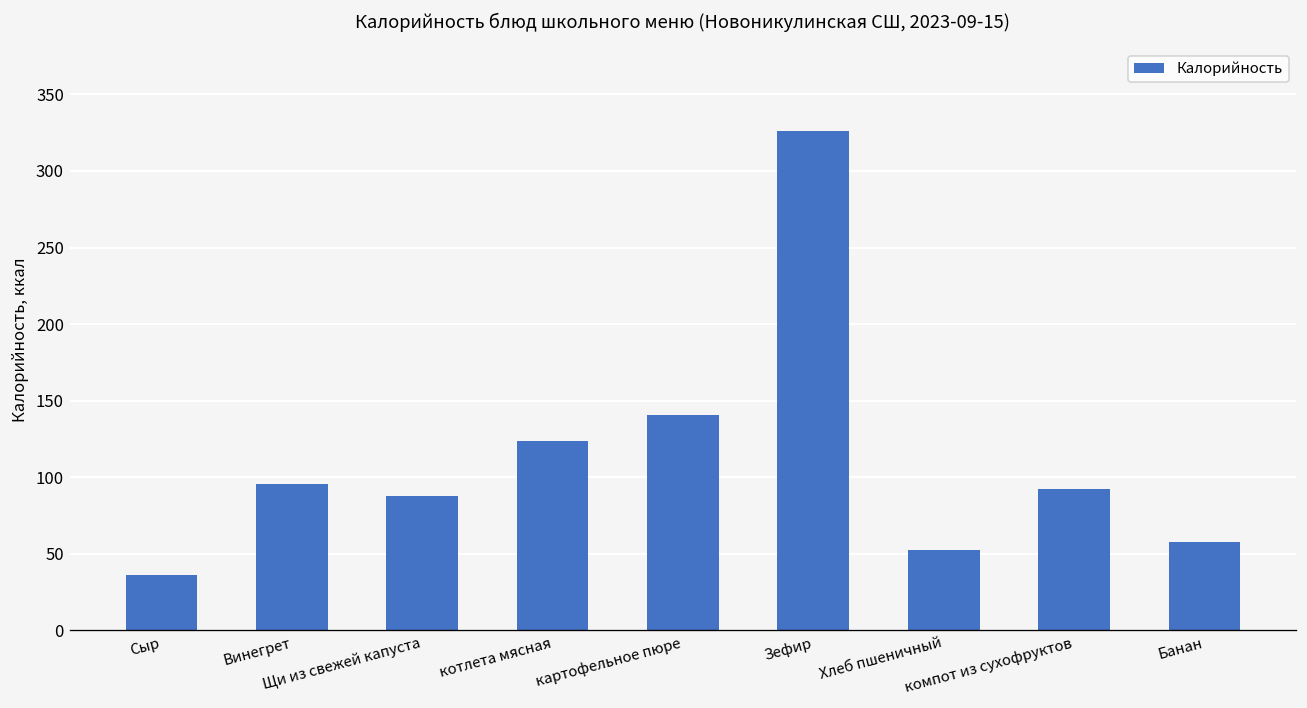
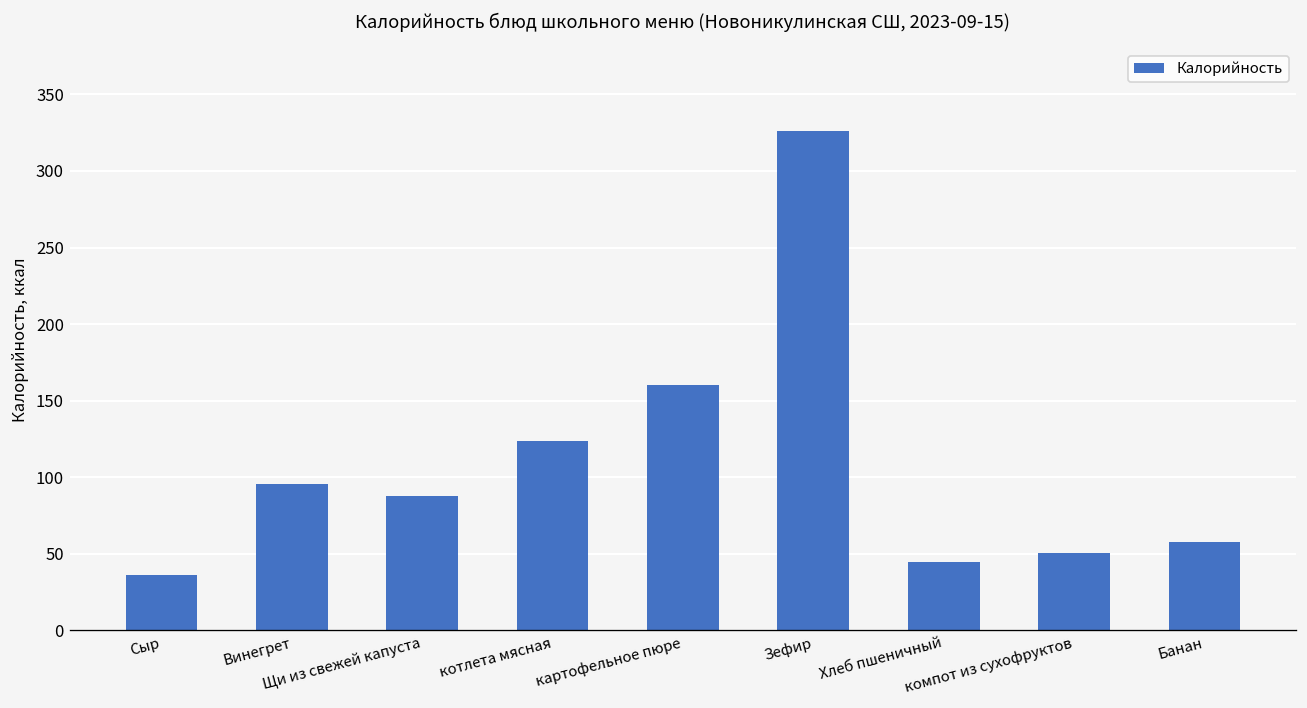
картофельное пюре: 141 -> 160
Хлеб пшеничный: 53 -> 44
компот из сухофруктов: 92 -> 51
